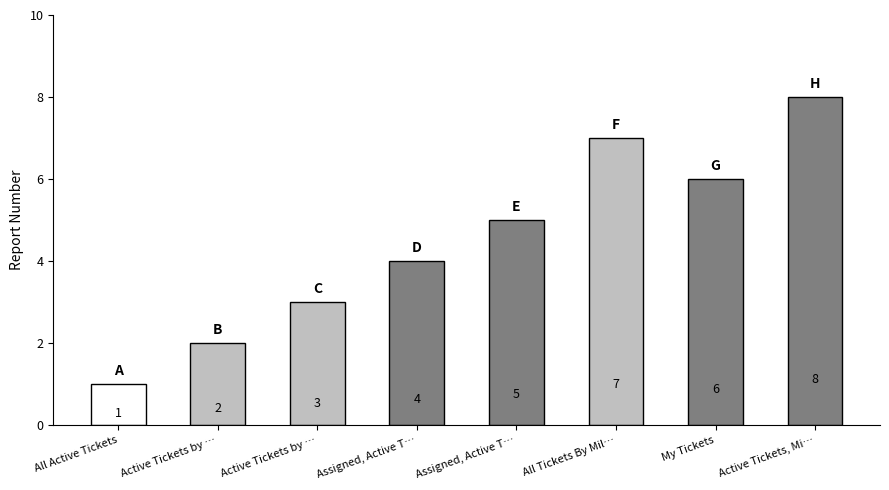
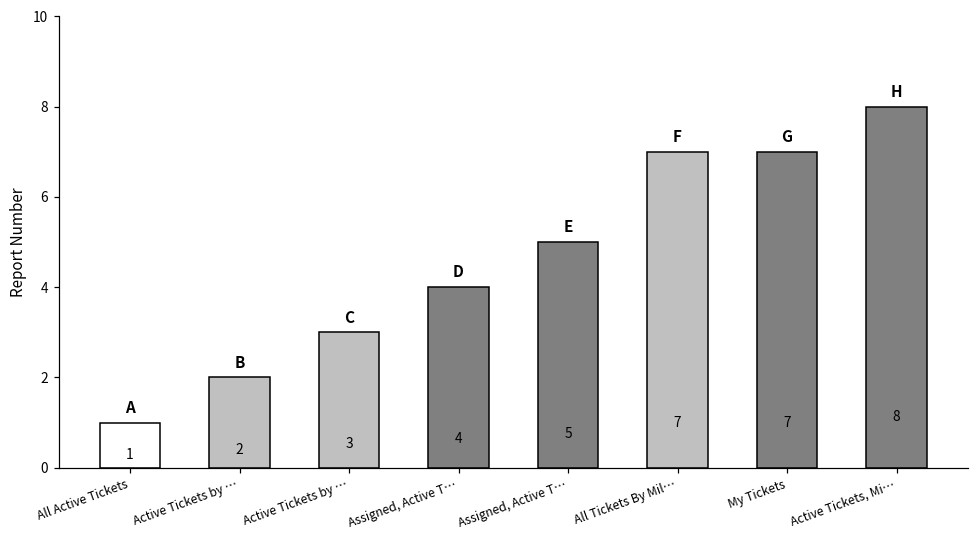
My Tickets: 6 -> 7
